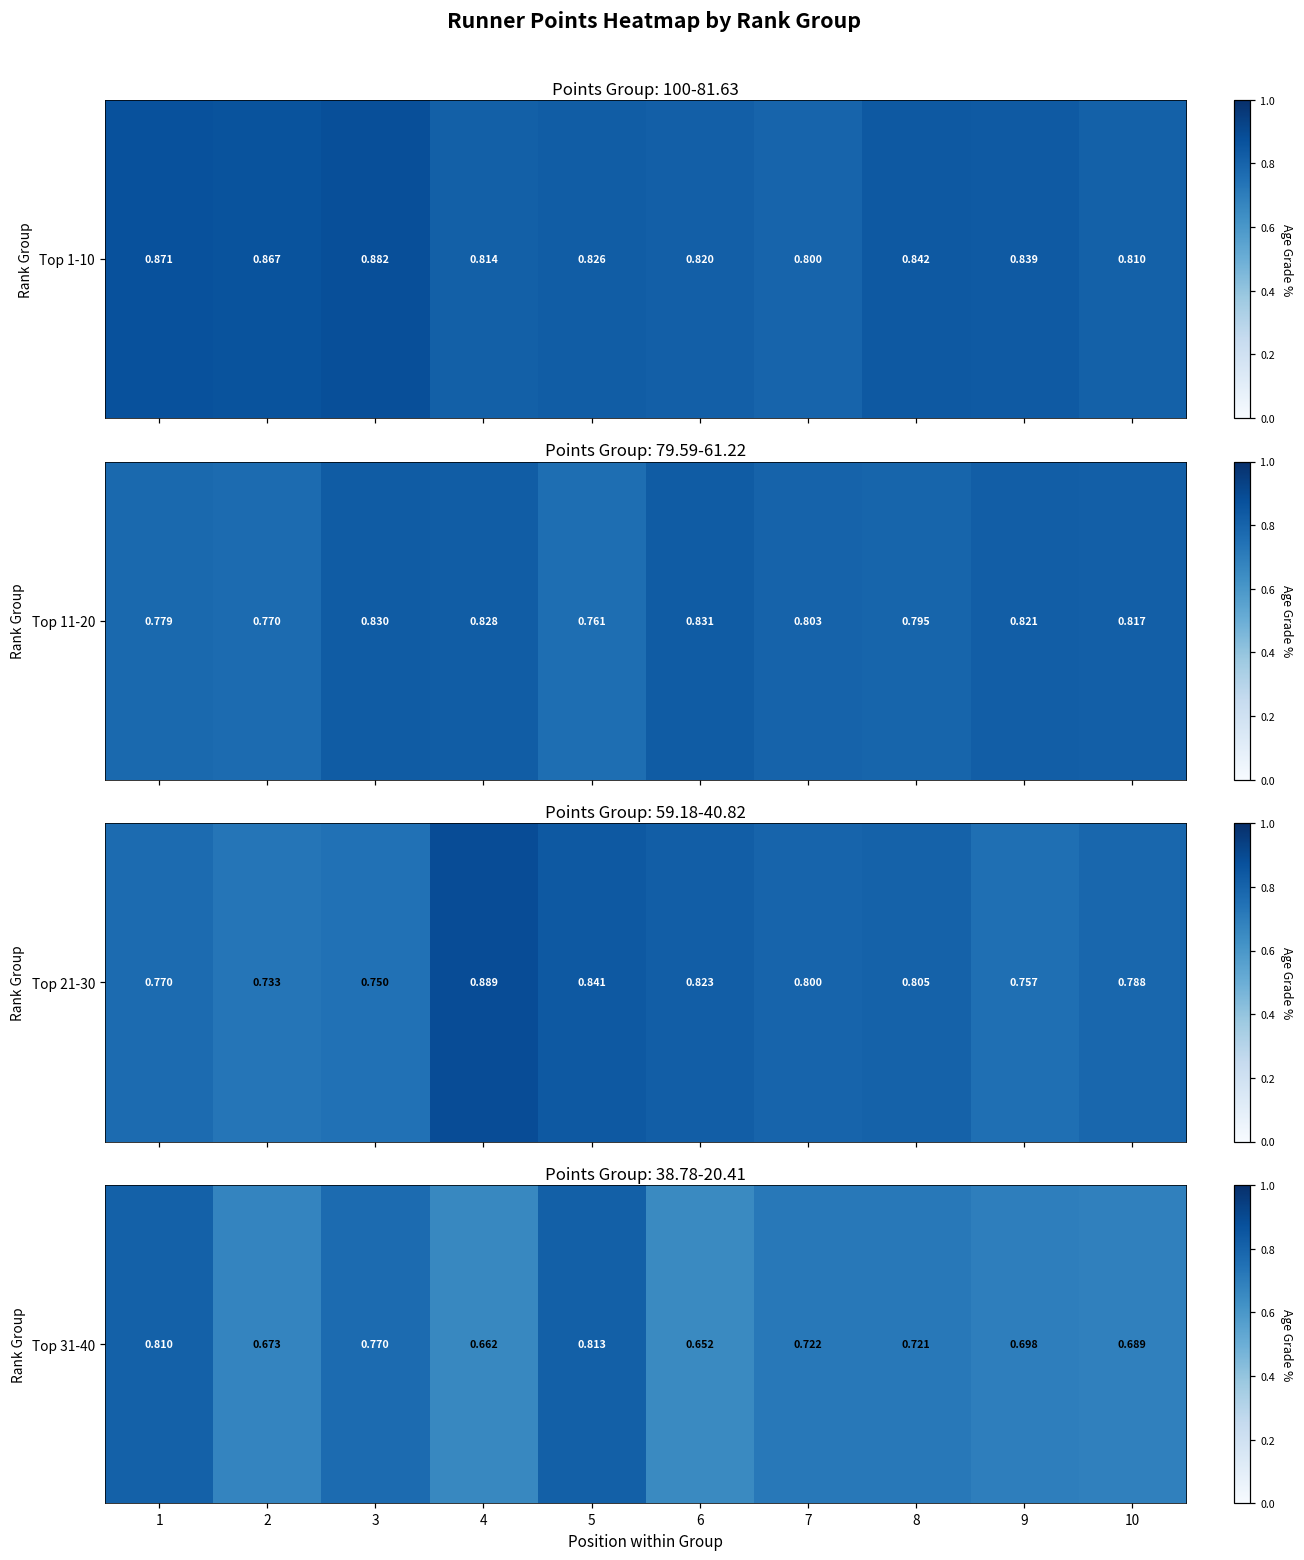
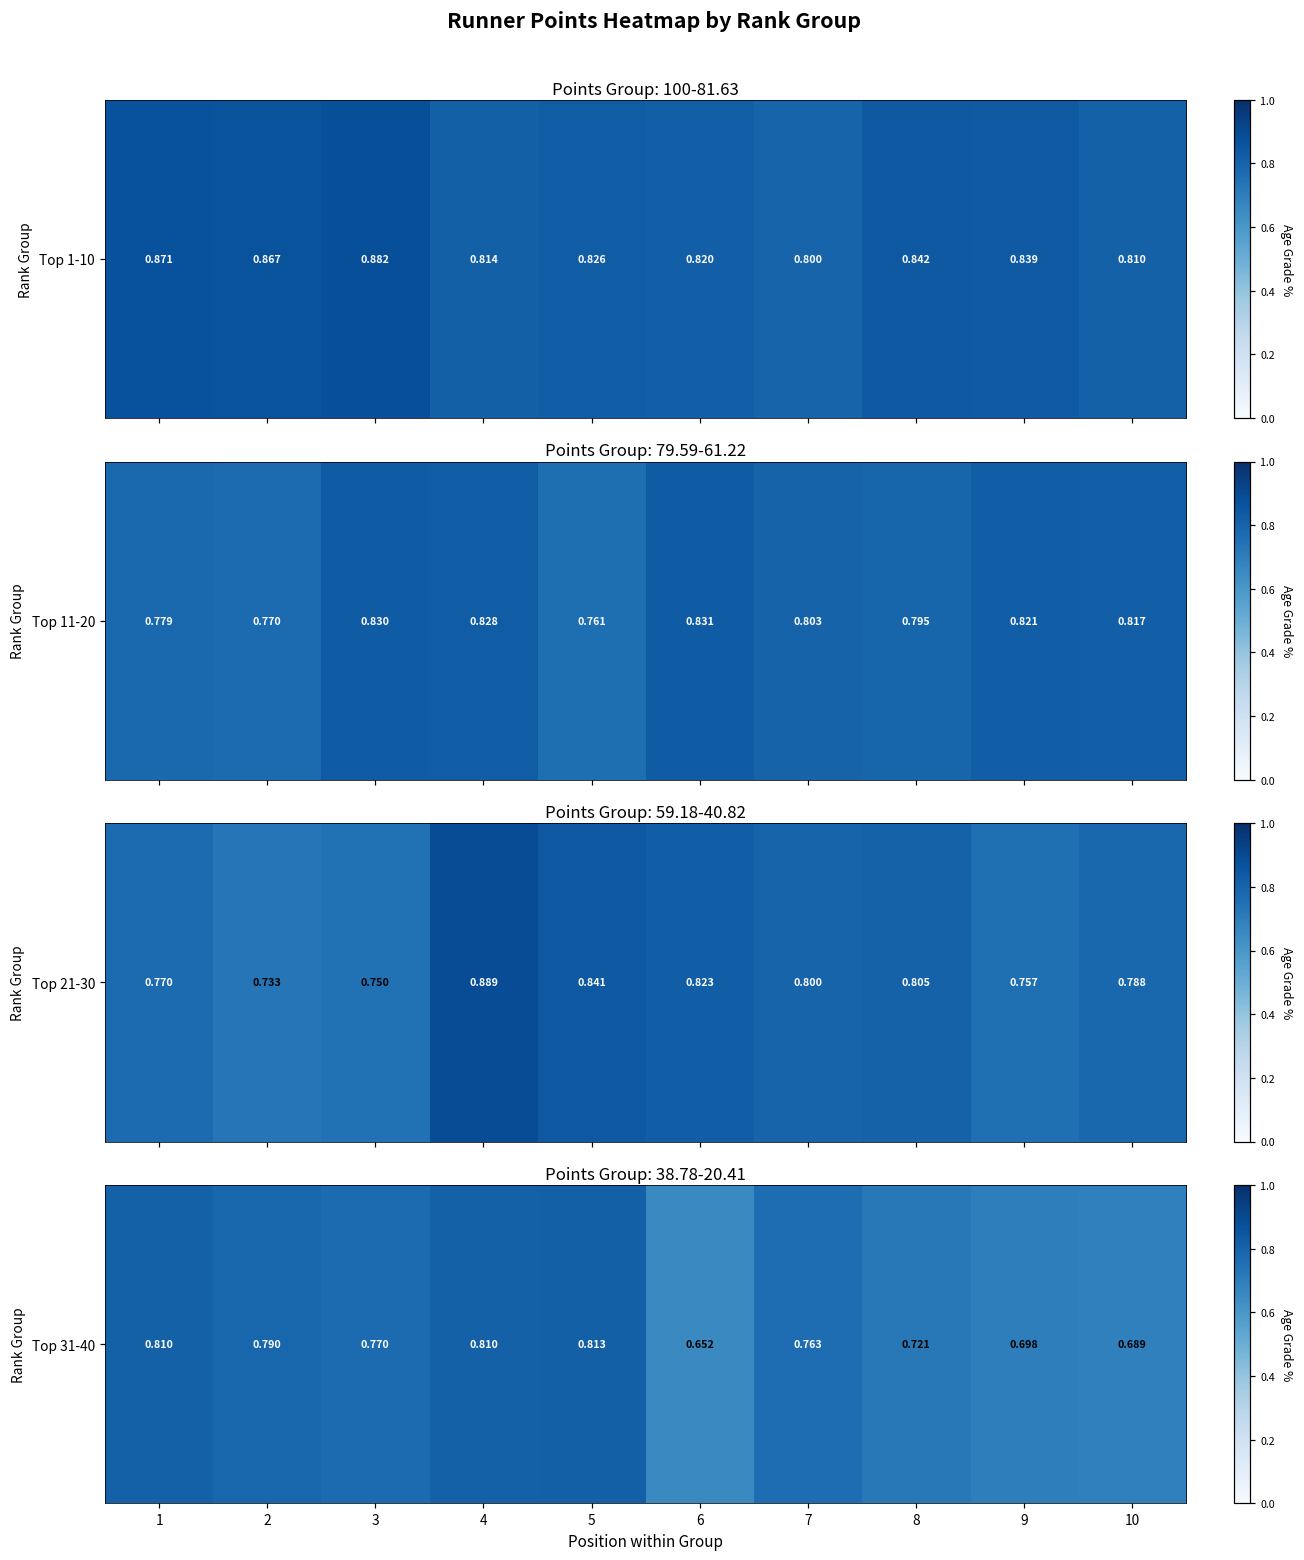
Points Group: 38.78-20.41, Top 31-40, 2: 0.673 -> 0.790
Points Group: 38.78-20.41, Top 31-40, 4: 0.662 -> 0.810
Points Group: 38.78-20.41, Top 31-40, 7: 0.722 -> 0.763
